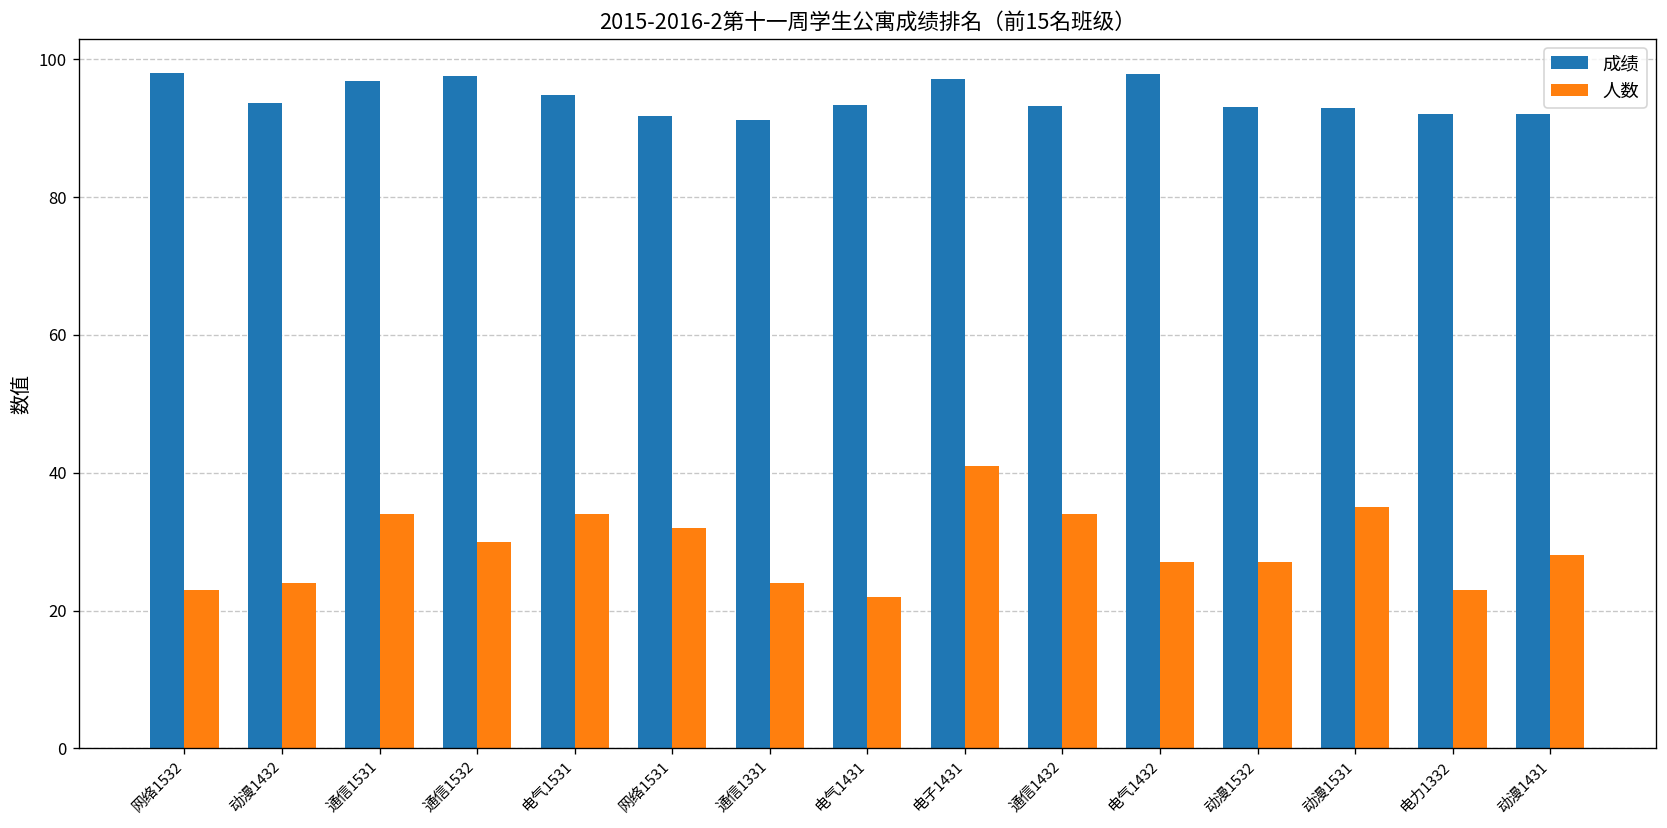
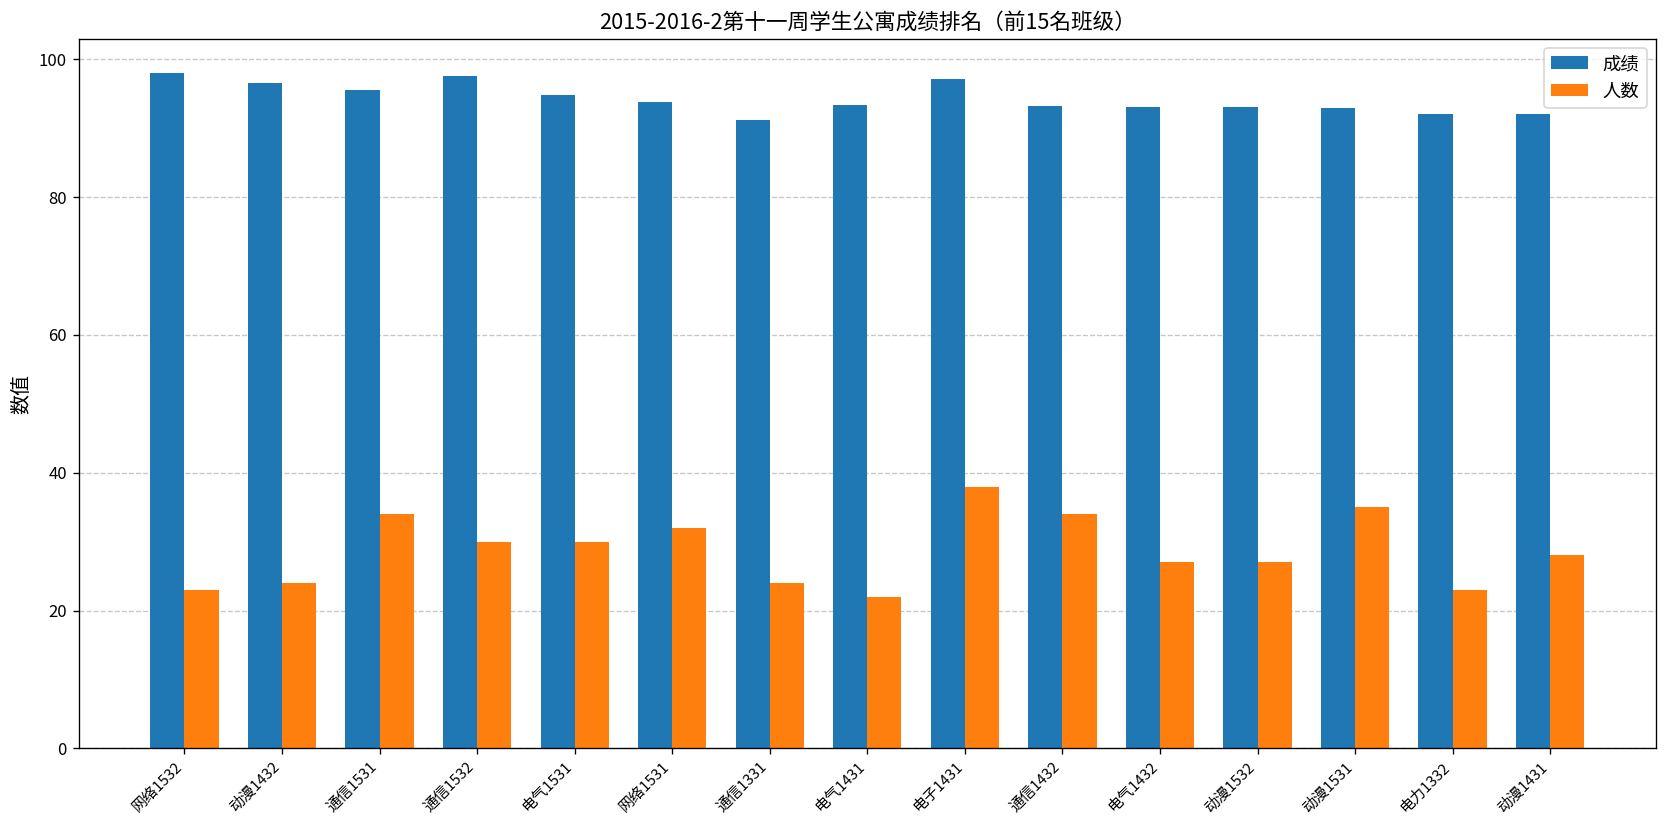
成绩, 动漫1432: 94 -> 97
成绩, 通信1531: 97 -> 96
人数, 电气1531: 34 -> 30
成绩, 网络1531: 92 -> 94
人数, 电子1431: 41 -> 38
成绩, 电气1432: 98 -> 93
